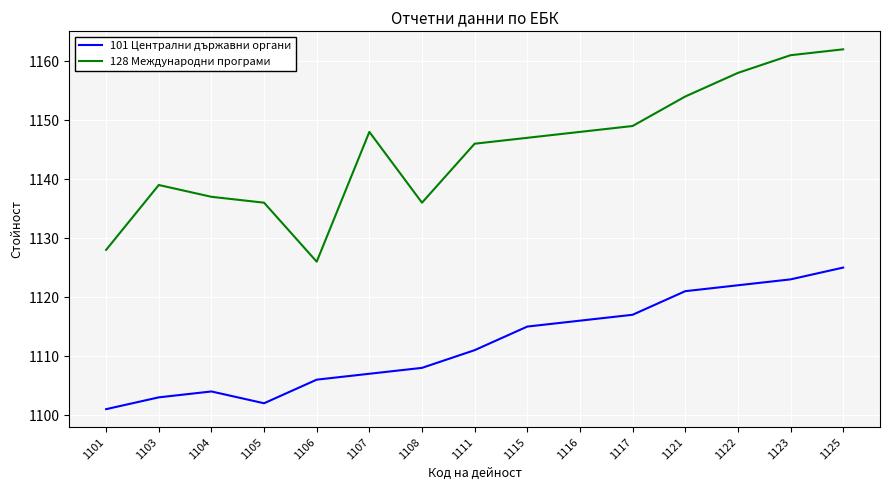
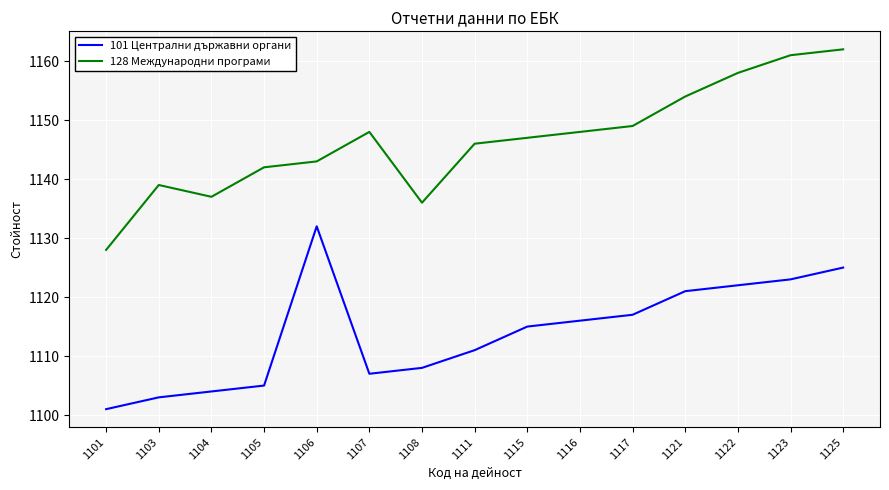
101 Централни държавни органи, 1105: 1102 -> 1105
128 Международни програми, 1105: 1136 -> 1142
101 Централни държавни органи, 1106: 1106 -> 1132
128 Международни програми, 1106: 1126 -> 1143
